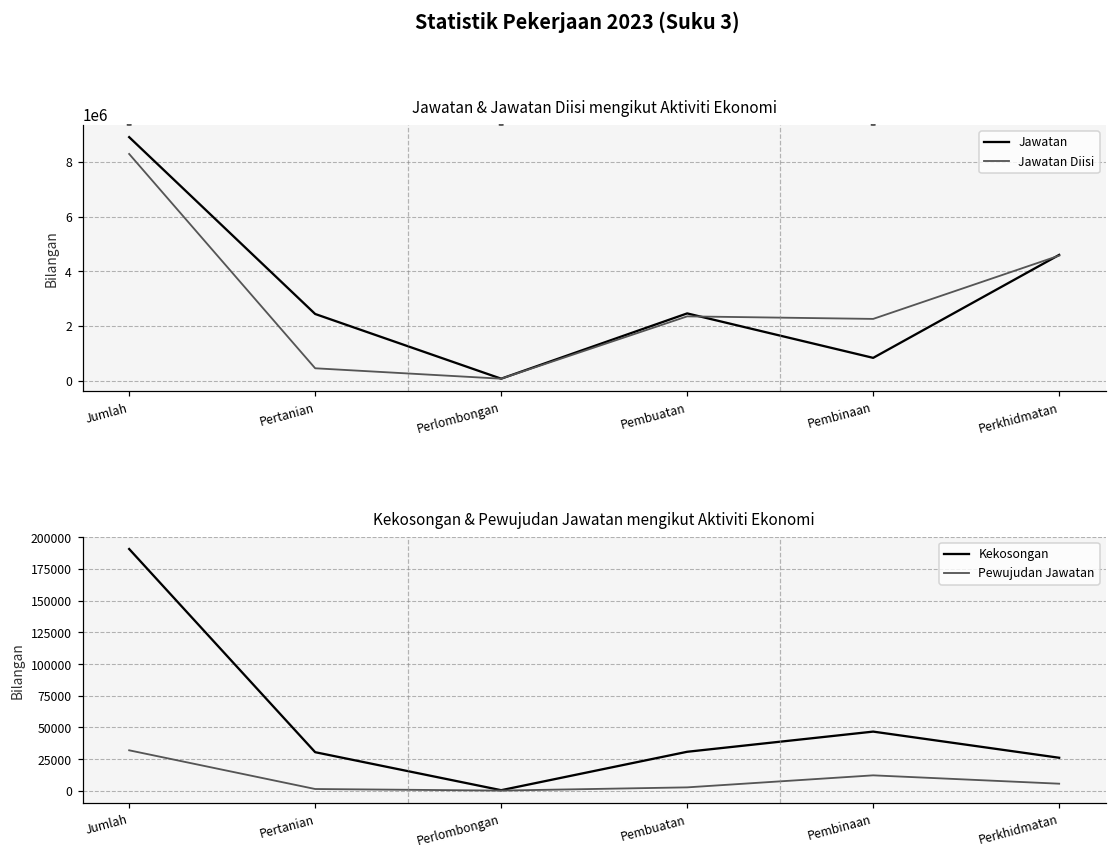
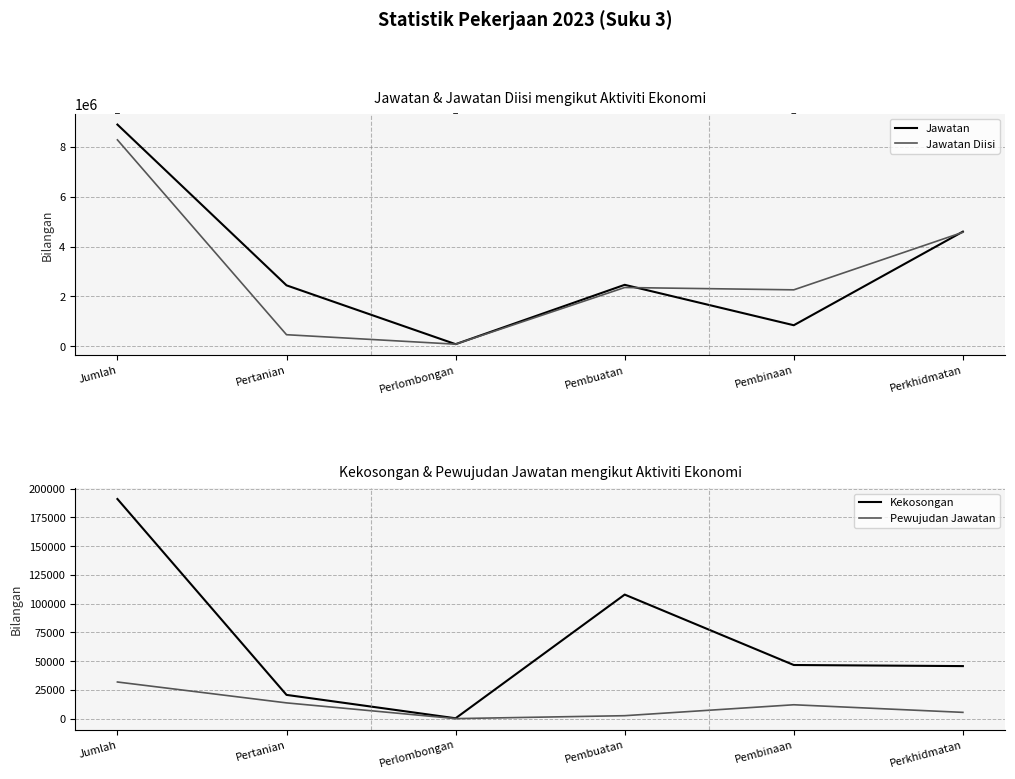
Kekosongan & Pewujudan Jawatan mengikut Aktiviti Ekonomi, Kekosongan, Pertanian: 31000 -> 21000
Kekosongan & Pewujudan Jawatan mengikut Aktiviti Ekonomi, Pewujudan Jawatan, Pertanian: 1000 -> 14000
Kekosongan & Pewujudan Jawatan mengikut Aktiviti Ekonomi, Kekosongan, Pembuatan: 31000 -> 108000
Kekosongan & Pewujudan Jawatan mengikut Aktiviti Ekonomi, Kekosongan, Perkhidmatan: 26000 -> 46000
